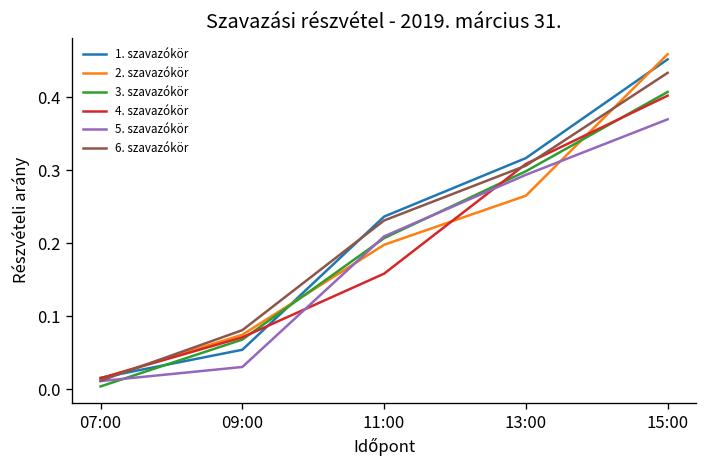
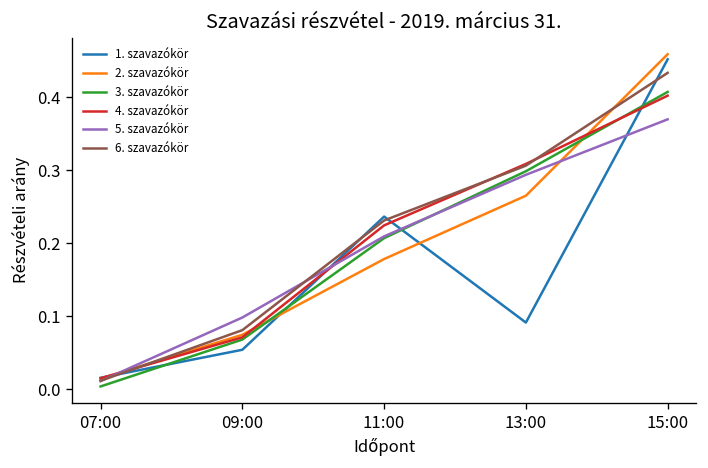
5. szavazókör, 09:00: 0.03 -> 0.10
2. szavazókör, 11:00: 0.20 -> 0.18
4. szavazókör, 11:00: 0.16 -> 0.22
1. szavazókör, 13:00: 0.32 -> 0.09
